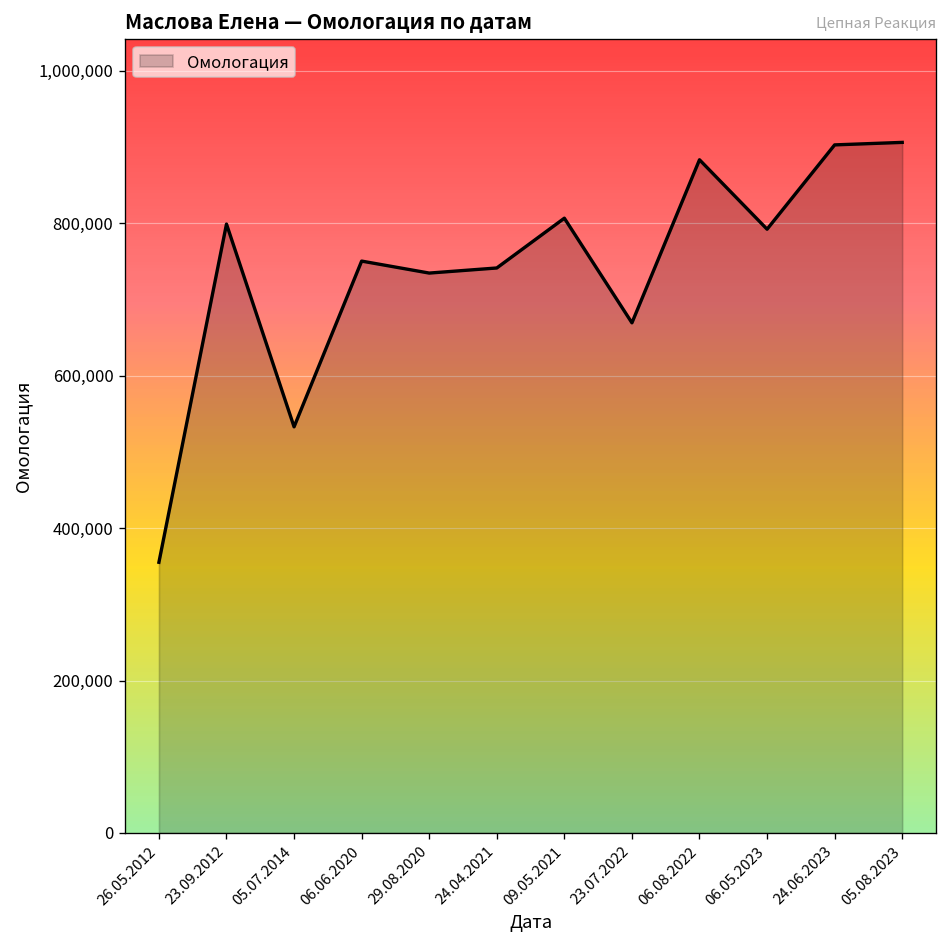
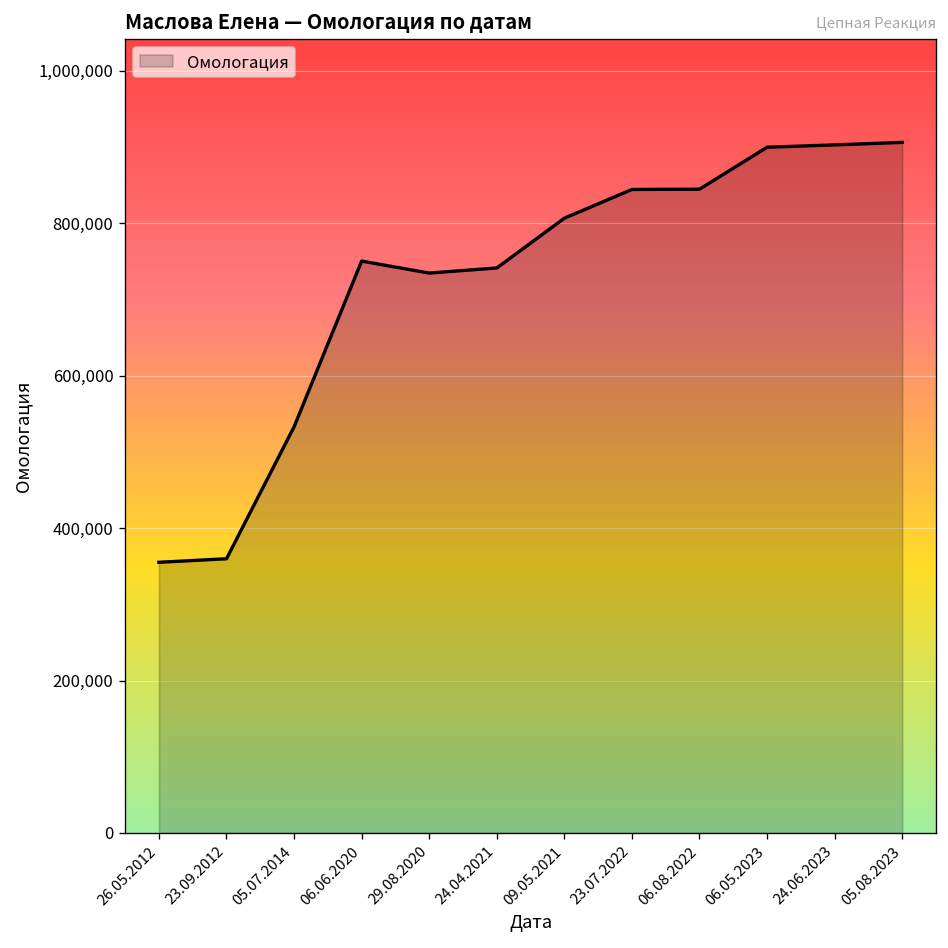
23.09.2012: 800,000 -> 360,000
23.07.2022: 670,000 -> 840,000
06.08.2022: 880,000 -> 840,000
06.05.2023: 790,000 -> 900,000
